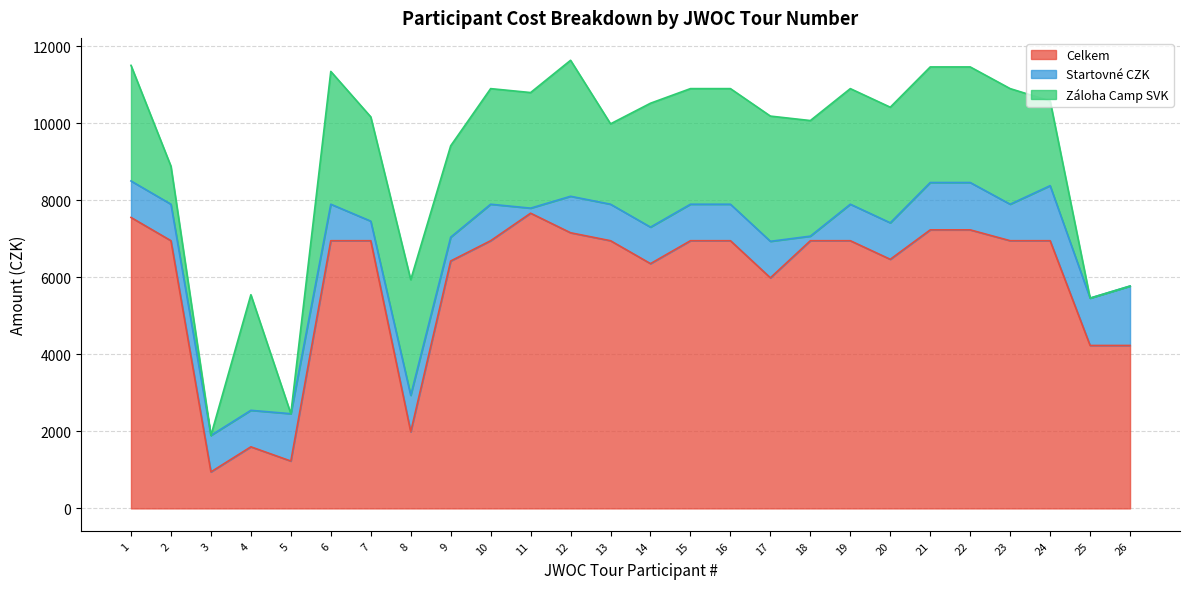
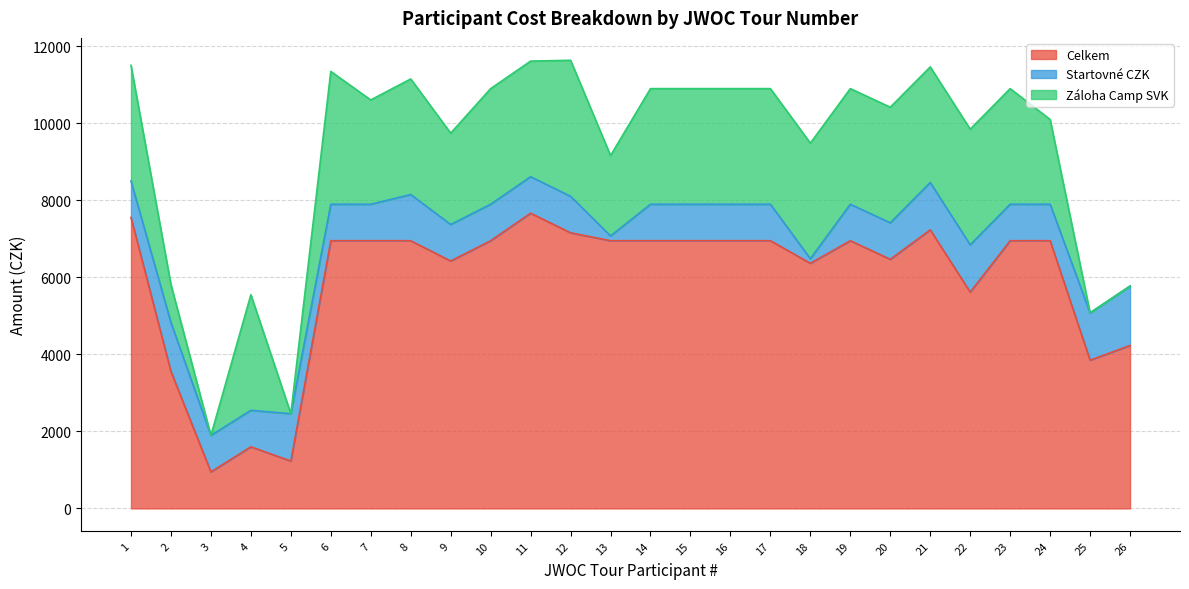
Celkem, 2: 6900 -> 3600
Startovné CZK, 2: 900 -> 1300
Startovné CZK, 7: 500 -> 900
Celkem, 8: 2000 -> 6900
Startovné CZK, 8: 900 -> 1200
Startovné CZK, 9: 600 -> 900
Startovné CZK, 11: 100 -> 900
Startovné CZK, 13: 900 -> 100
Celkem, 14: 6400 -> 6900
Záloha Camp SVK, 14: 3200 -> 3000
Celkem, 17: 6000 -> 6900
Záloha Camp SVK, 17: 3300 -> 3000
Celkem, 18: 6900 -> 6400
Celkem, 22: 7200 -> 5600
Startovné CZK, 24: 1400 -> 900
Celkem, 25: 4200 -> 3800
